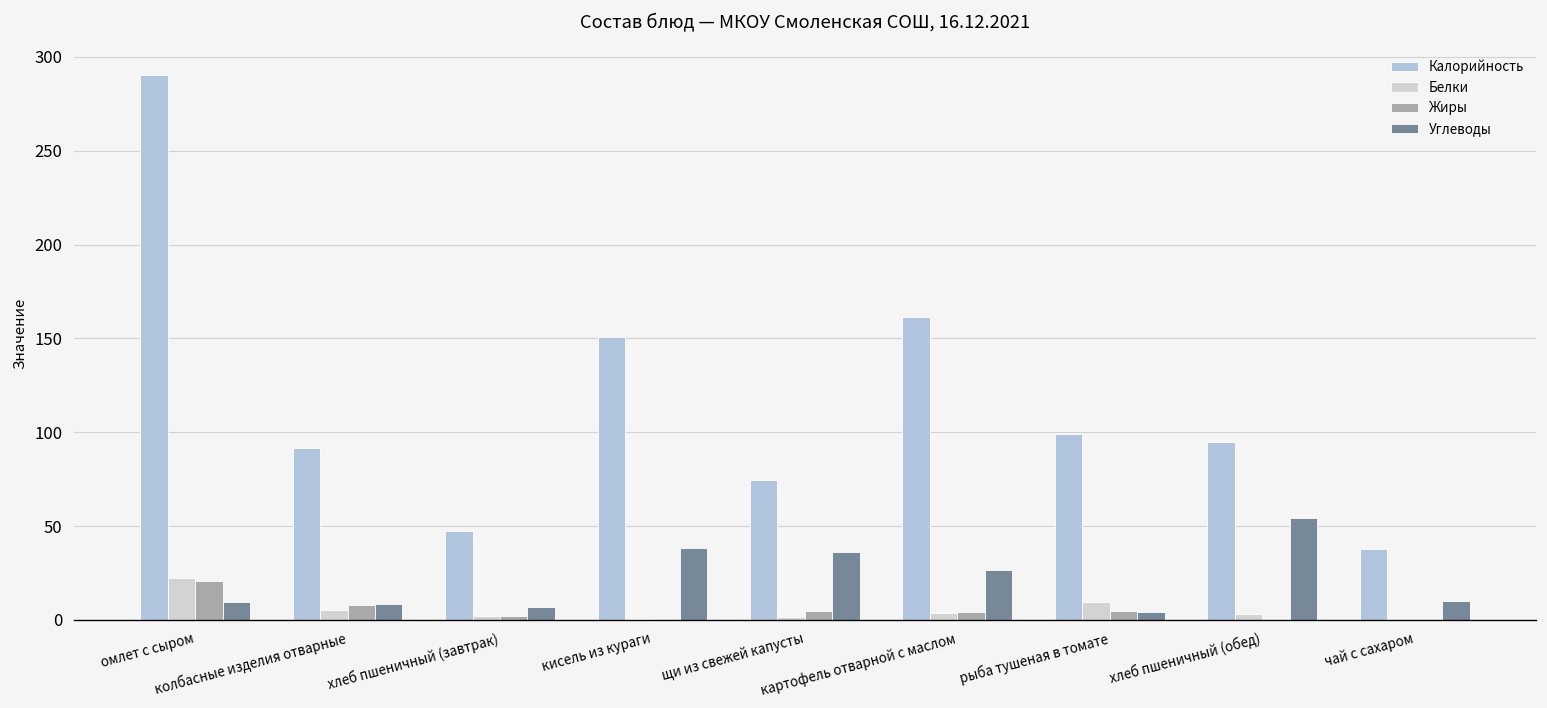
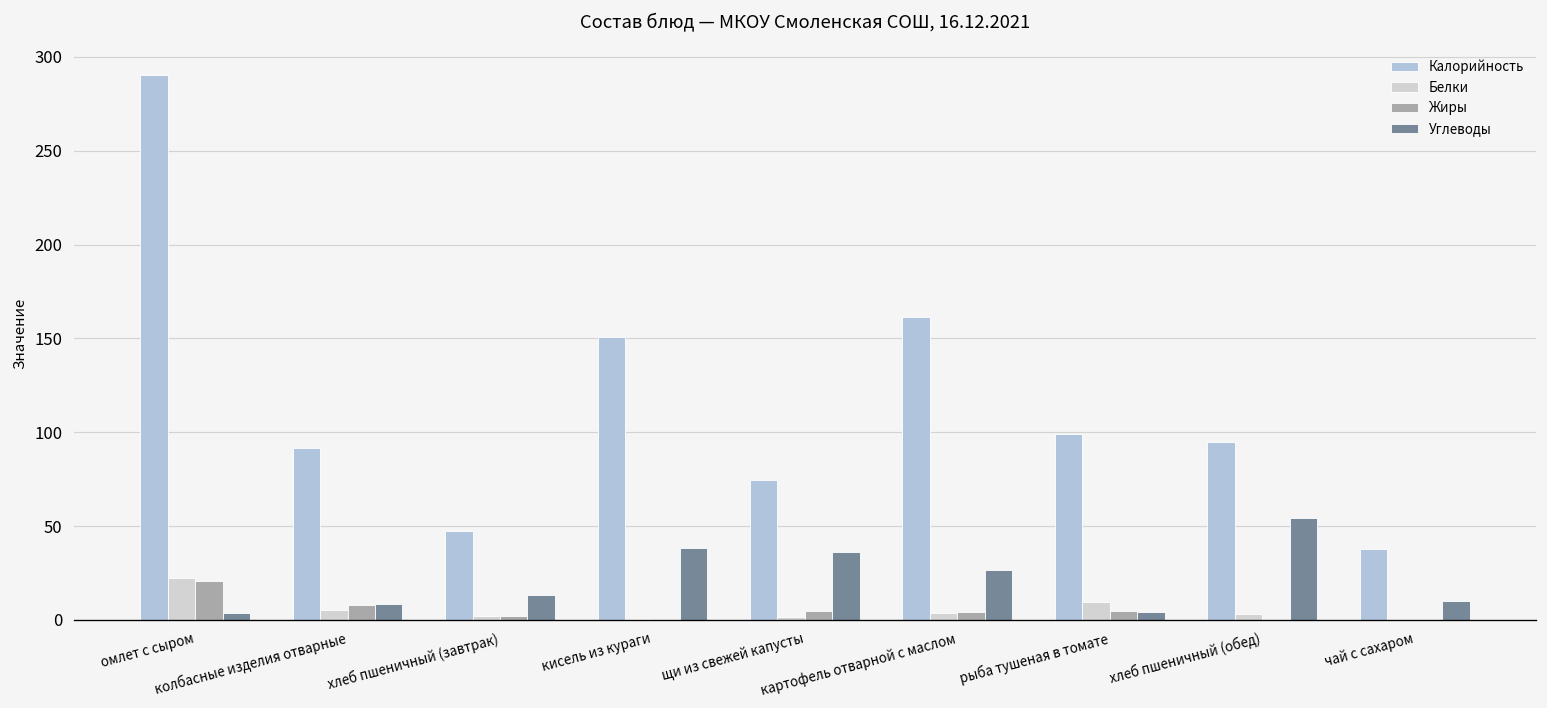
Углеводы, омлет с сыром: 10 -> 4
Углеводы, хлеб пшеничный (завтрак): 7 -> 13
